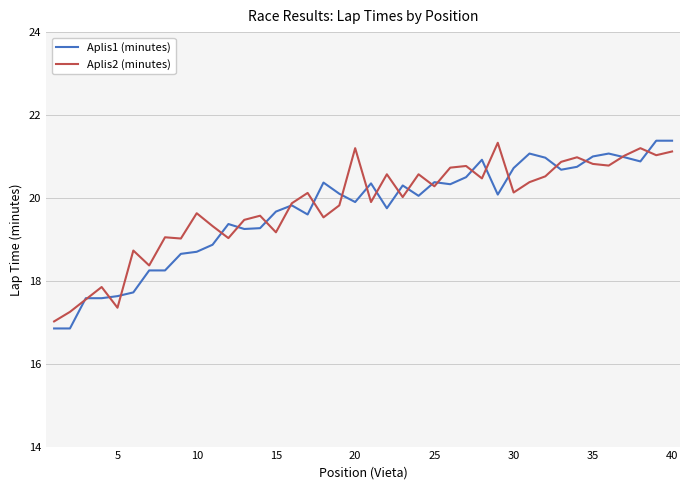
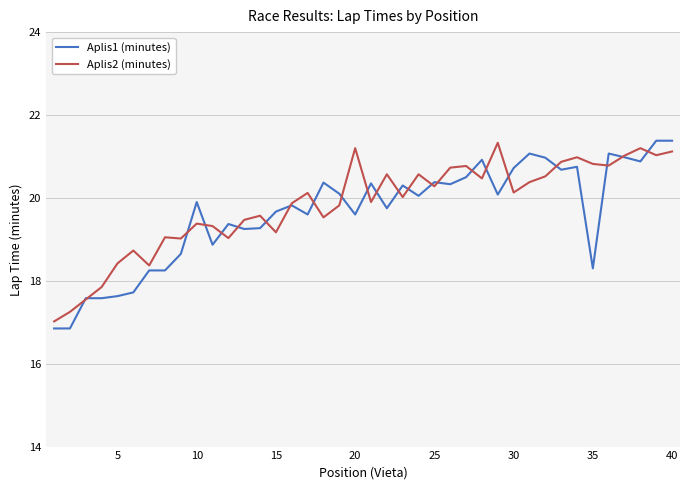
Aplis2 (minutes), 5: 17.4 -> 18.4
Aplis1 (minutes), 10: 18.7 -> 19.9
Aplis2 (minutes), 10: 19.6 -> 19.4
Aplis1 (minutes), 20: 19.9 -> 19.6
Aplis1 (minutes), 35: 21.0 -> 18.3
